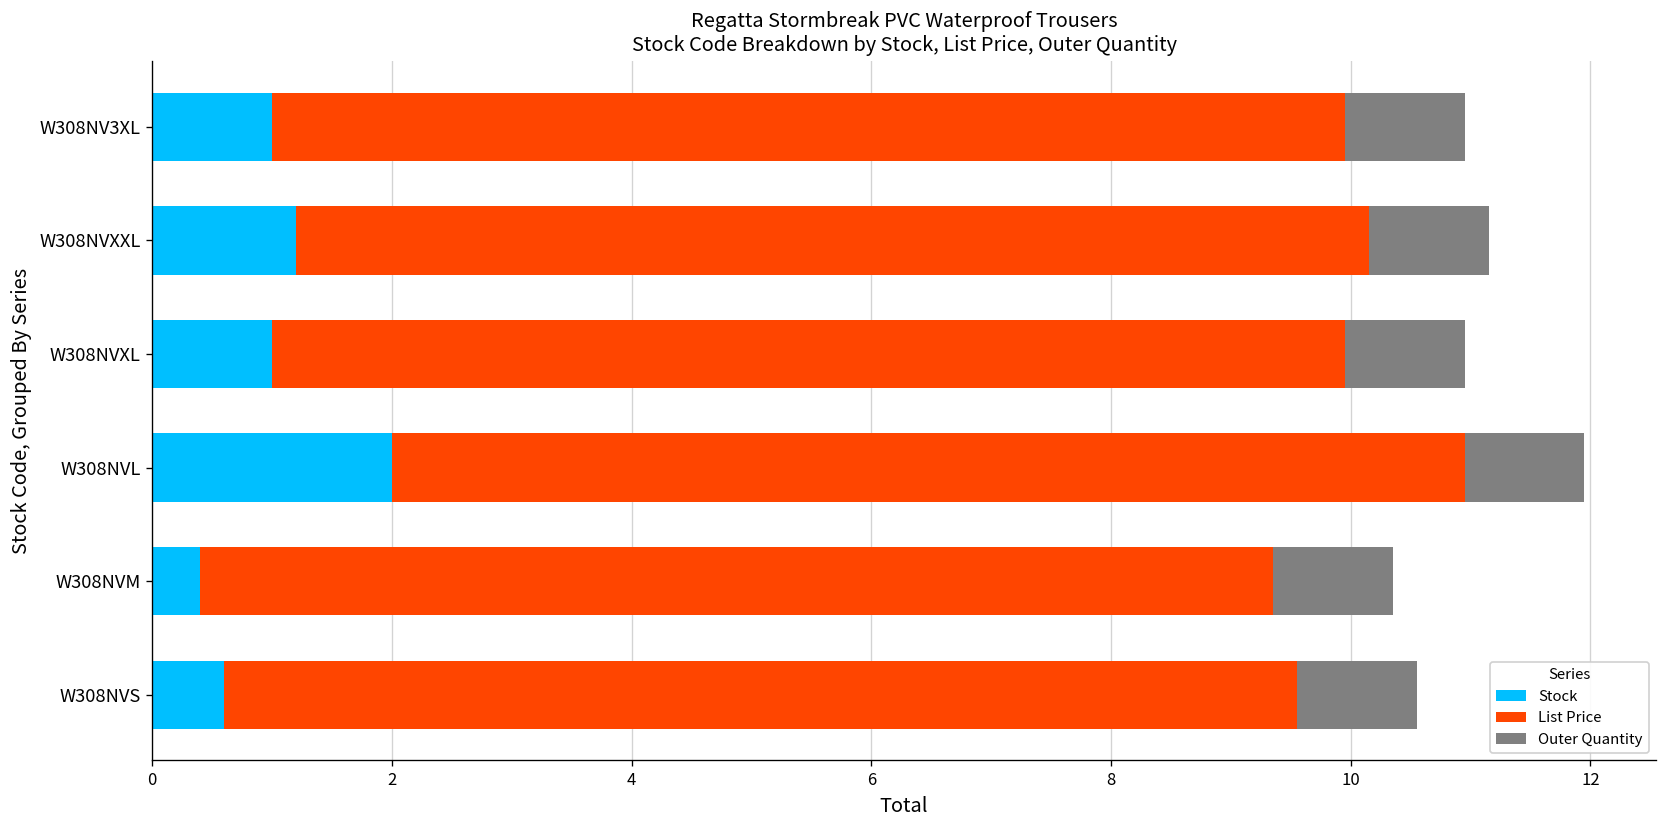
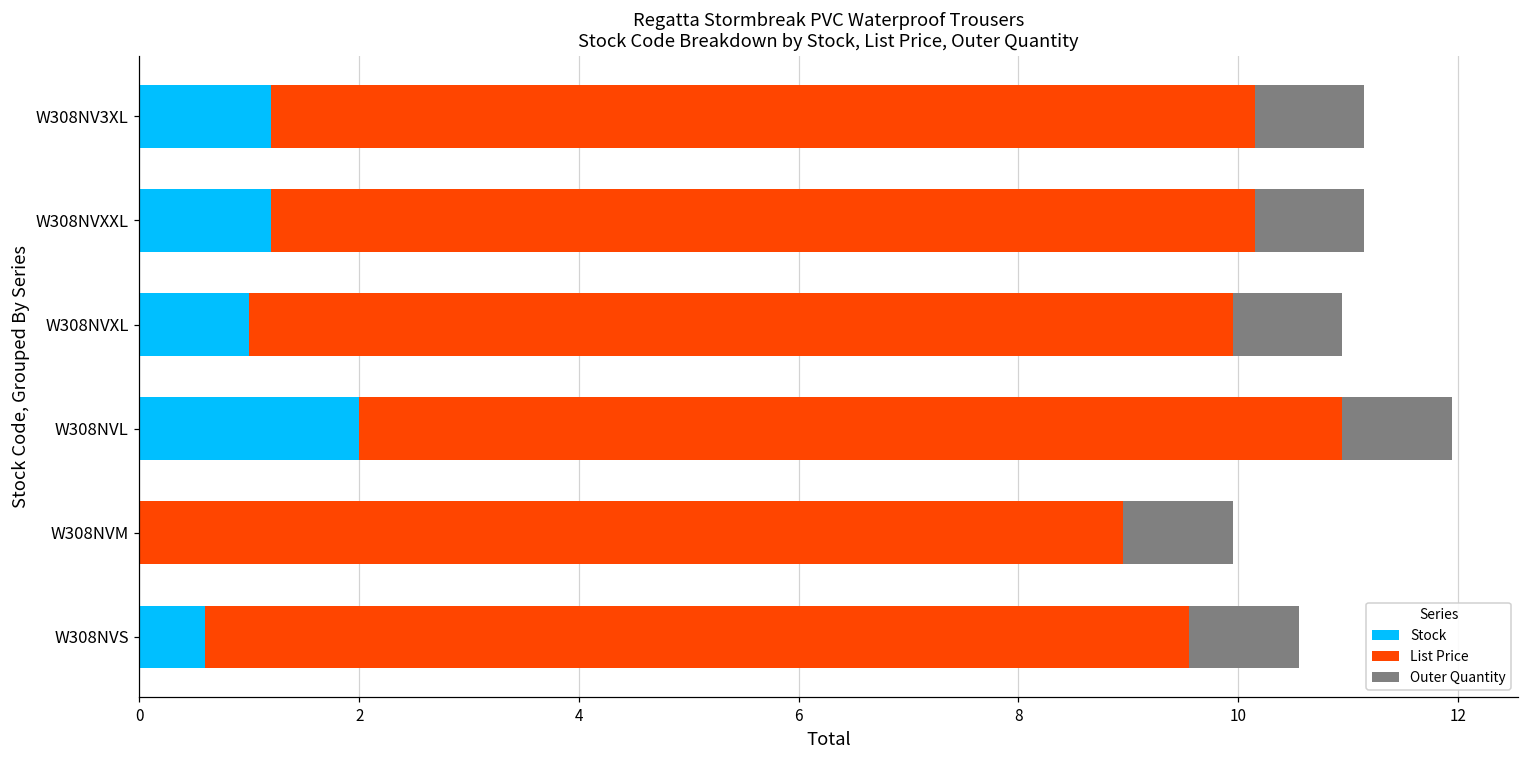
Stock, W308NV3XL: 1.0 -> 1.2
Stock, W308NVM: 0.4 -> 0.0
